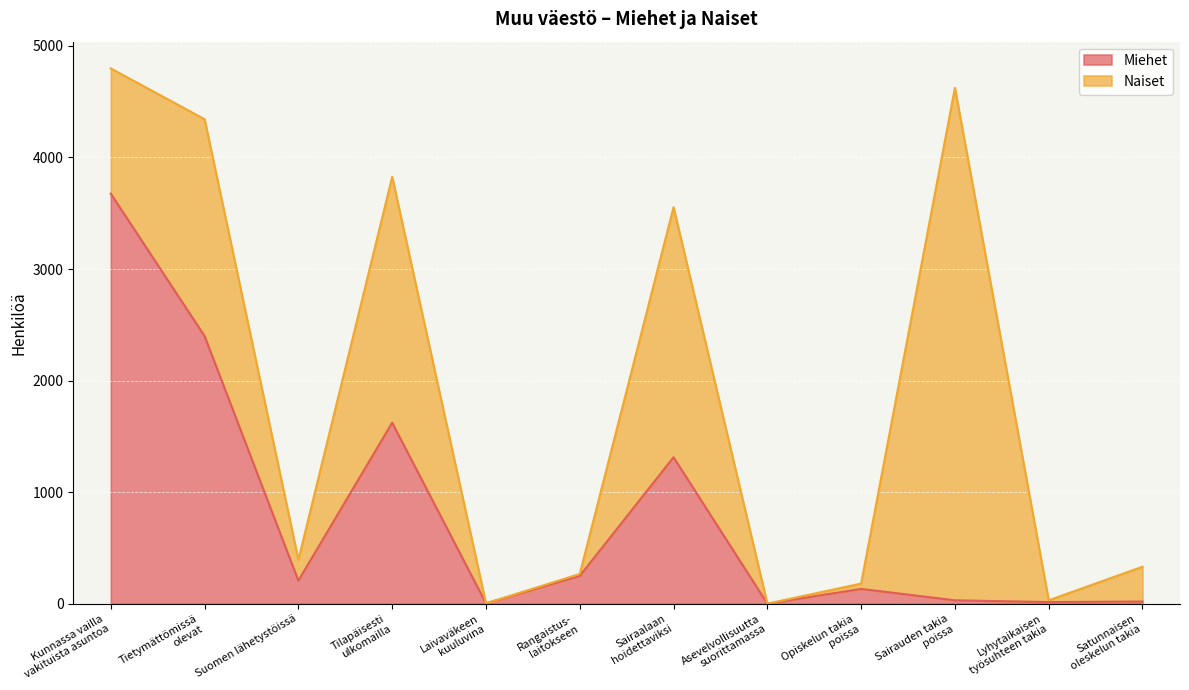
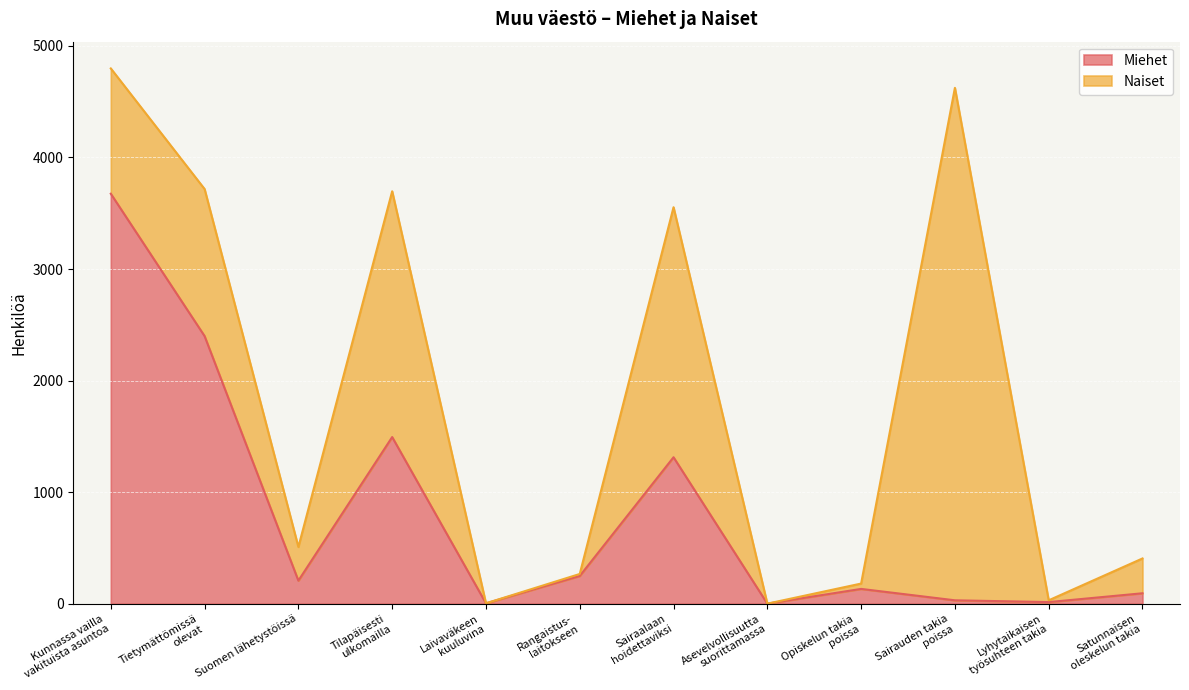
Naiset, Tietymättömissä olevat: 1940 -> 1320
Naiset, Suomen lähetystöissä: 190 -> 300
Miehet, Tilapäisesti ulkomailla: 1620 -> 1490
Miehet, Satunnaisen oleskelun takia: 20 -> 90
